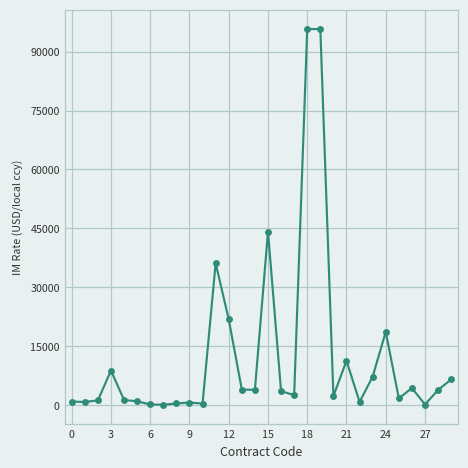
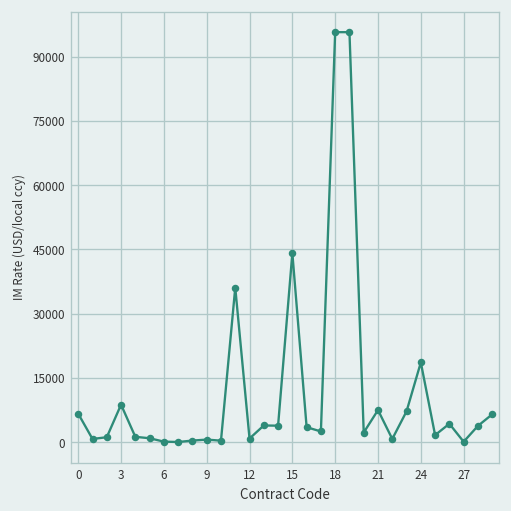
0: 1000 -> 7000
12: 22000 -> 1000
21: 11000 -> 8000
